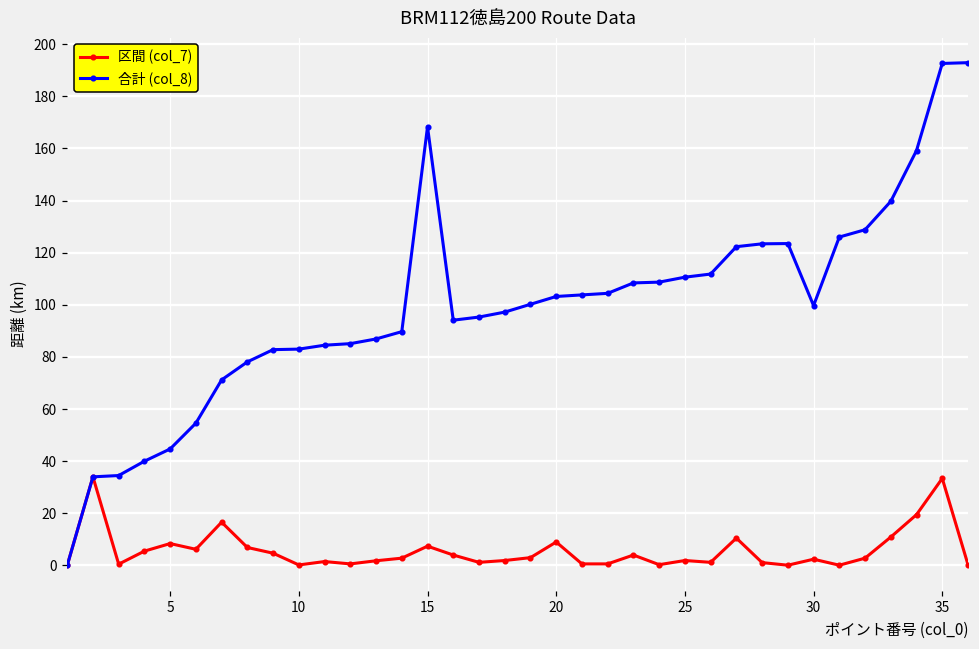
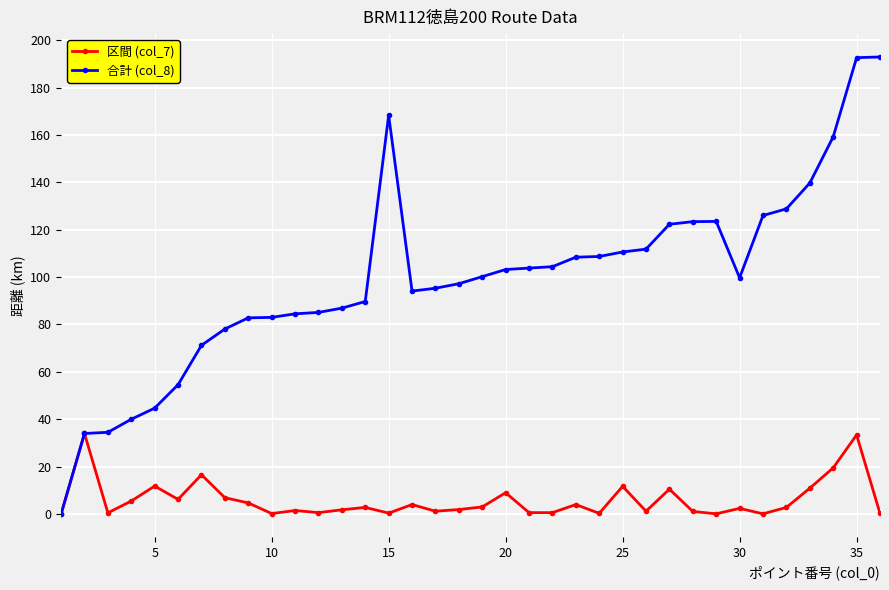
区間 (col_7), 5: 8 -> 12
区間 (col_7), 15: 7 -> 0
区間 (col_7), 25: 2 -> 12
